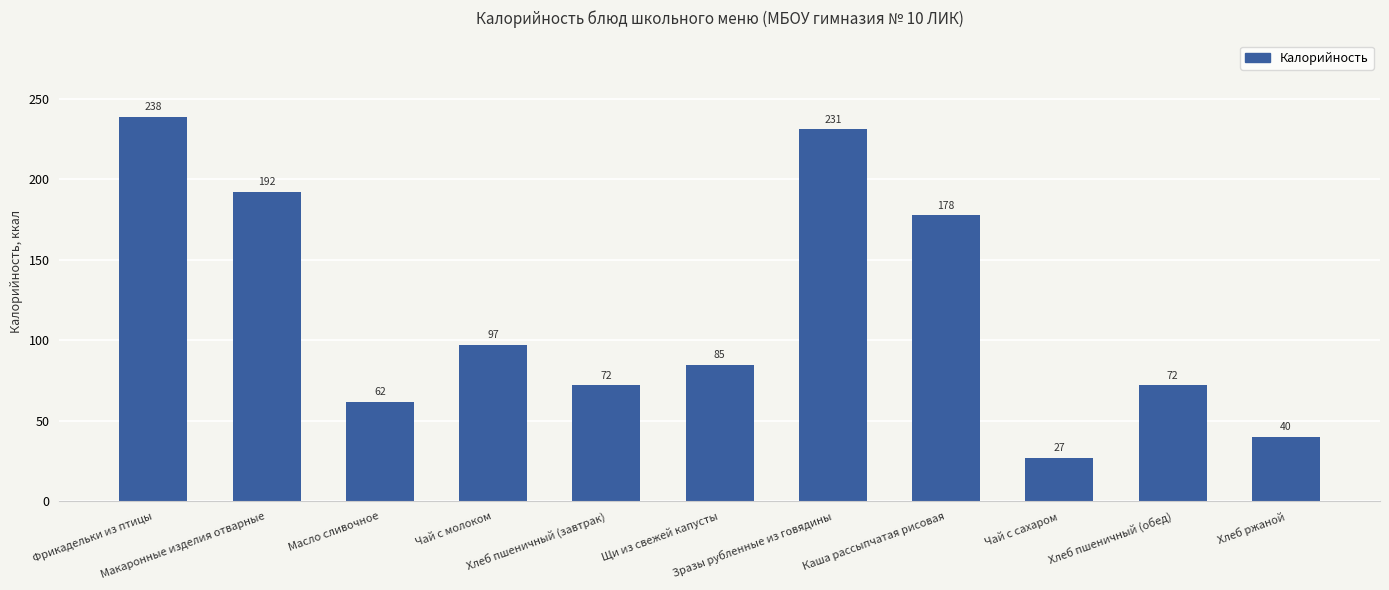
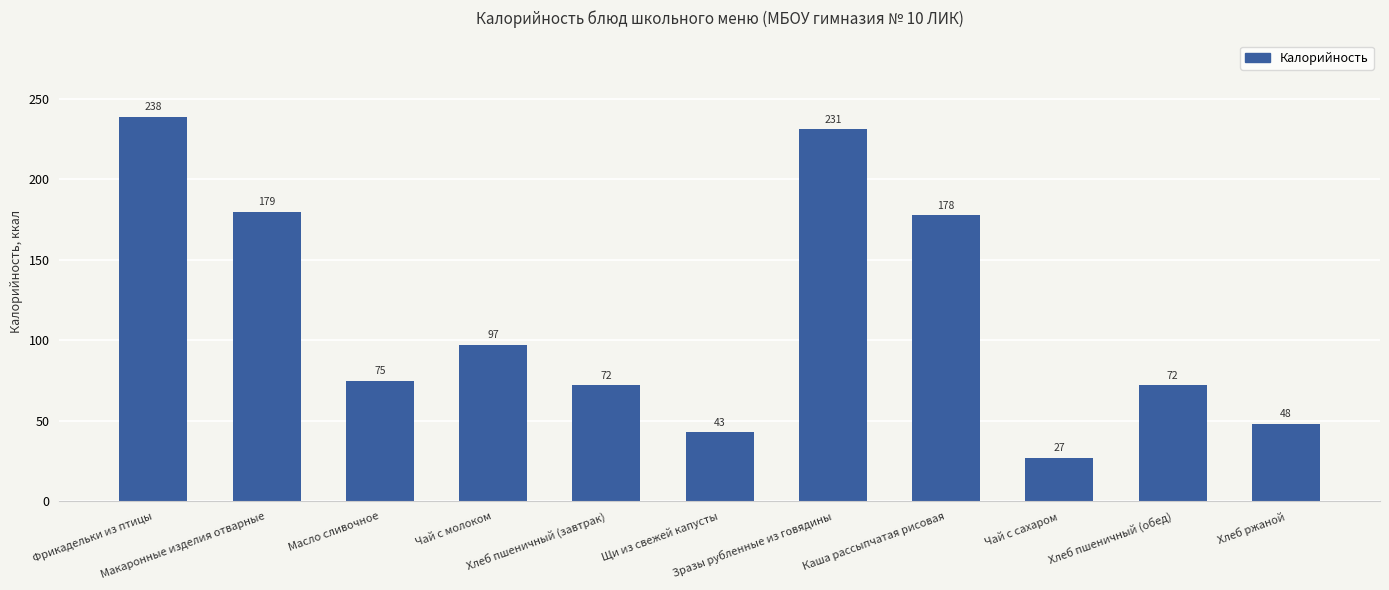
Макаронные изделия отварные: 192 -> 179
Масло сливочное: 62 -> 75
Щи из свежей капусты: 85 -> 43
Хлеб ржаной: 40 -> 48
